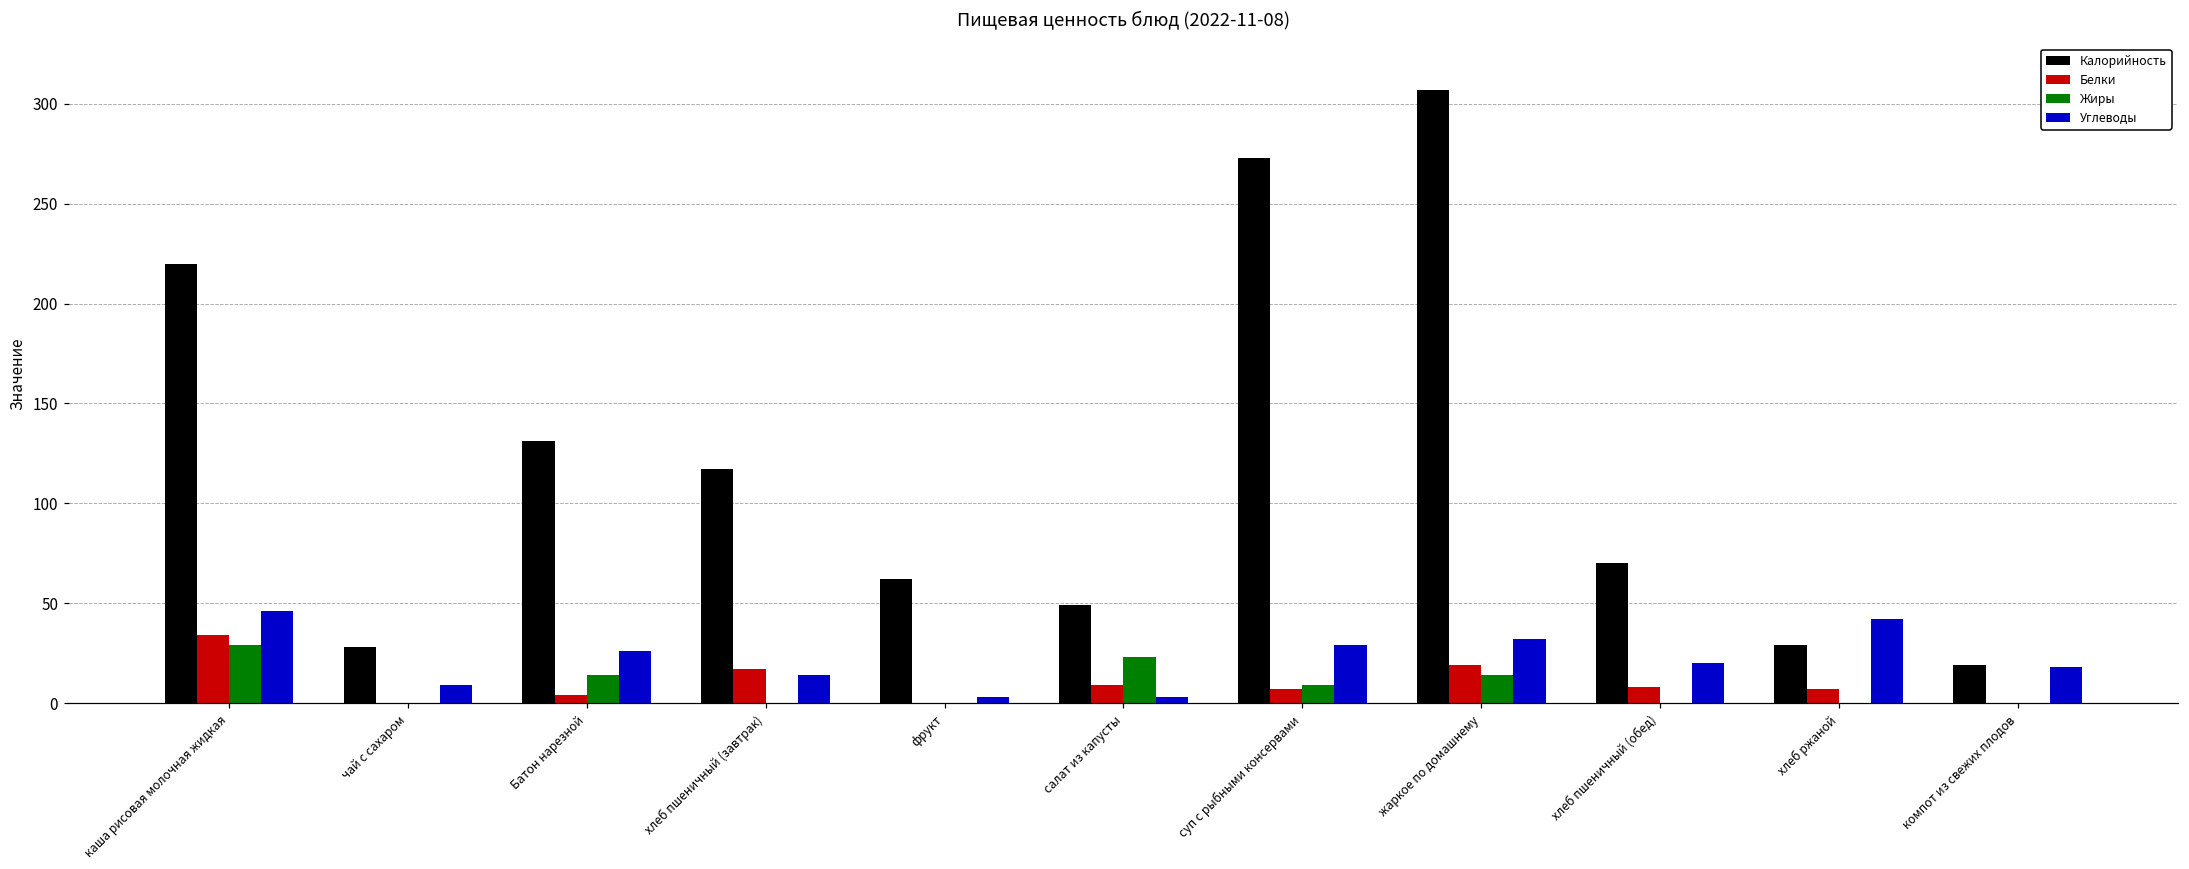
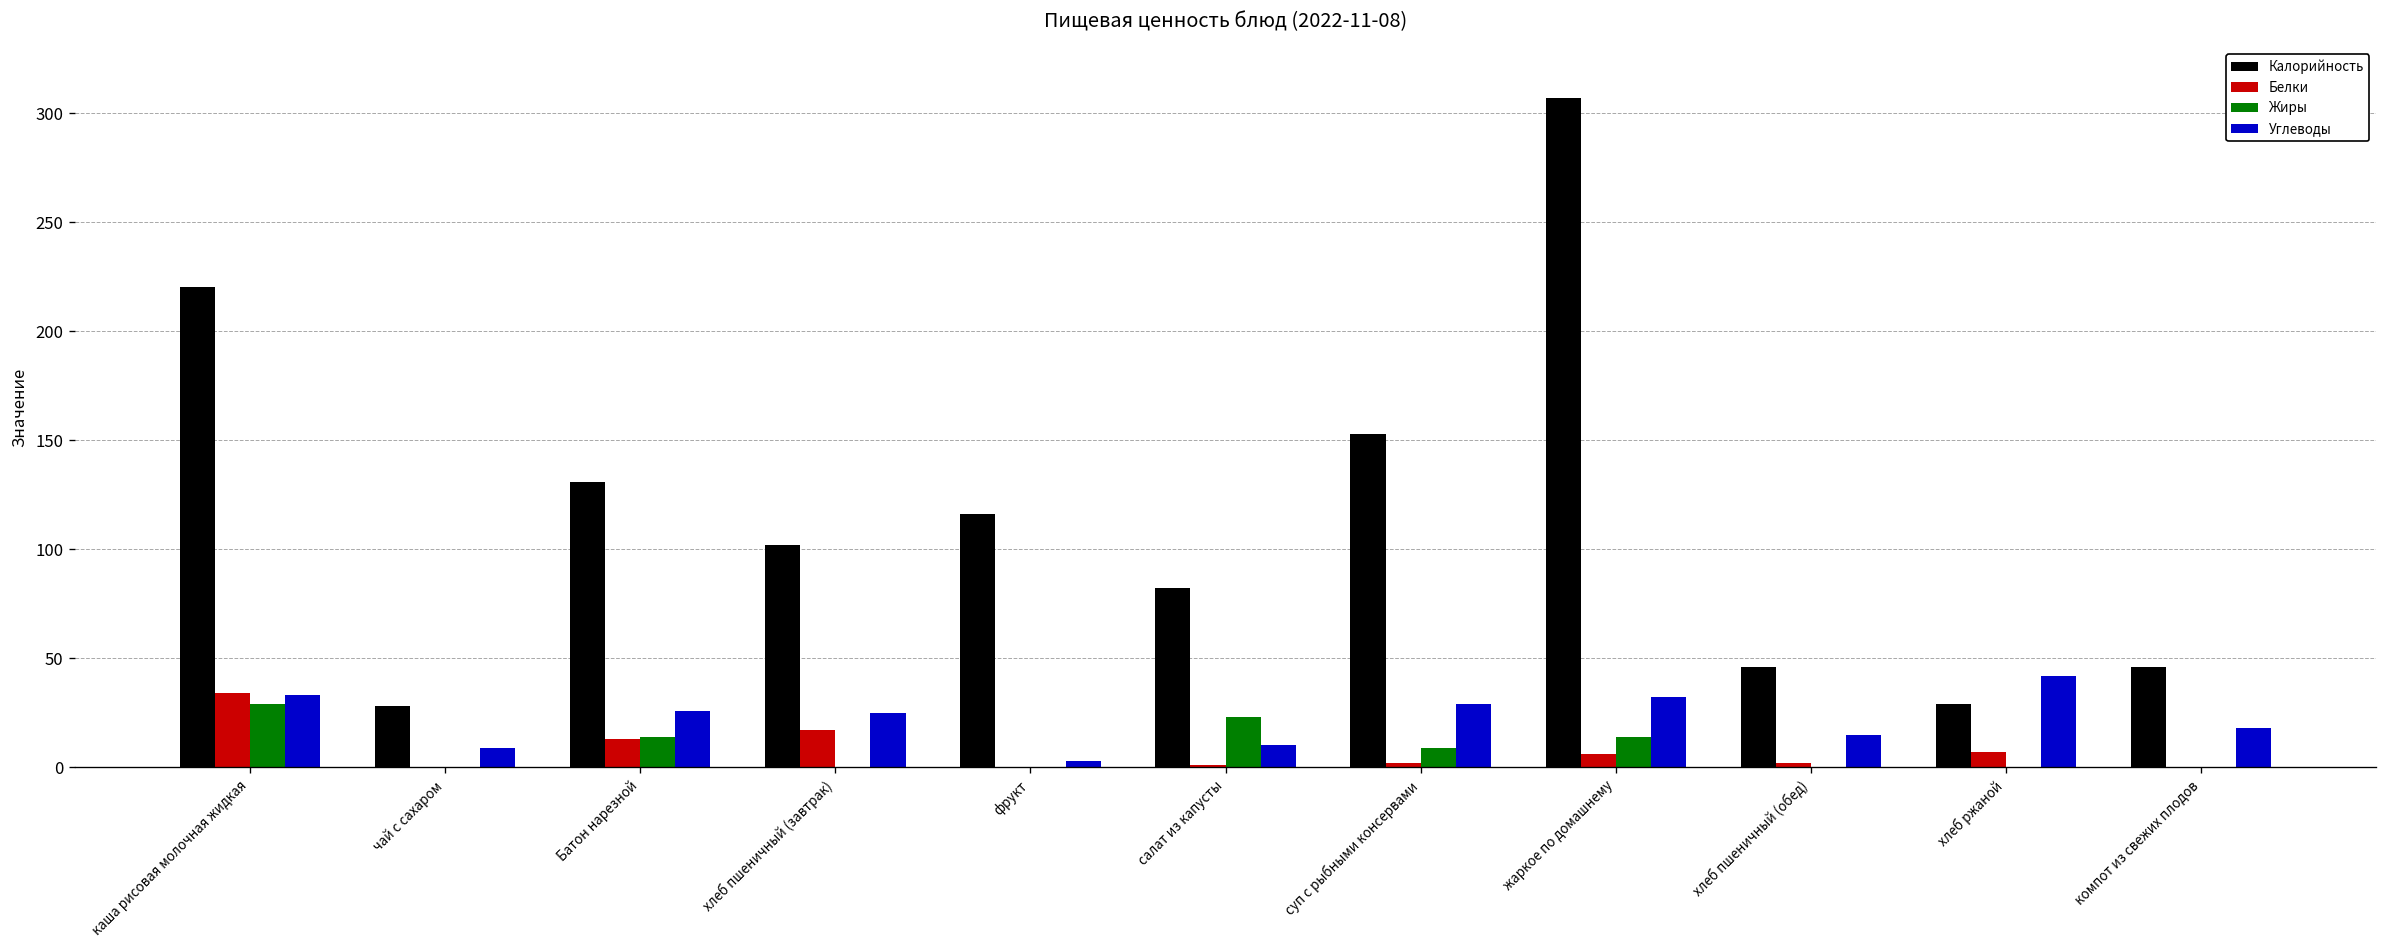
Углеводы, каша рисовая молочная жидкая: 46 -> 33
Белки, Батон нарезной: 4 -> 13
Калорийность, хлеб пшеничный (завтрак): 117 -> 102
Углеводы, хлеб пшеничный (завтрак): 14 -> 25
Калорийность, фрукт: 62 -> 116
Калорийность, салат из капусты: 49 -> 82
Белки, салат из капусты: 9 -> 1
Углеводы, салат из капусты: 3 -> 10
Калорийность, суп с рыбными консервами: 273 -> 153
Белки, суп с рыбными консервами: 7 -> 2
Белки, жаркое по домашнему: 19 -> 6
Калорийность, хлеб пшеничный (обед): 70 -> 46
Белки, хлеб пшеничный (обед): 8 -> 2
Углеводы, хлеб пшеничный (обед): 20 -> 15
Калорийность, компот из свежих плодов: 19 -> 46
